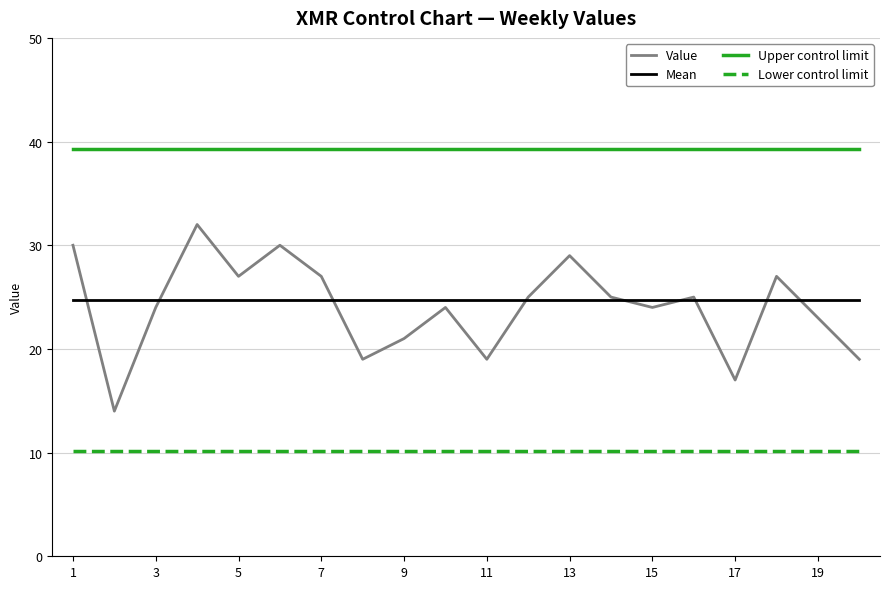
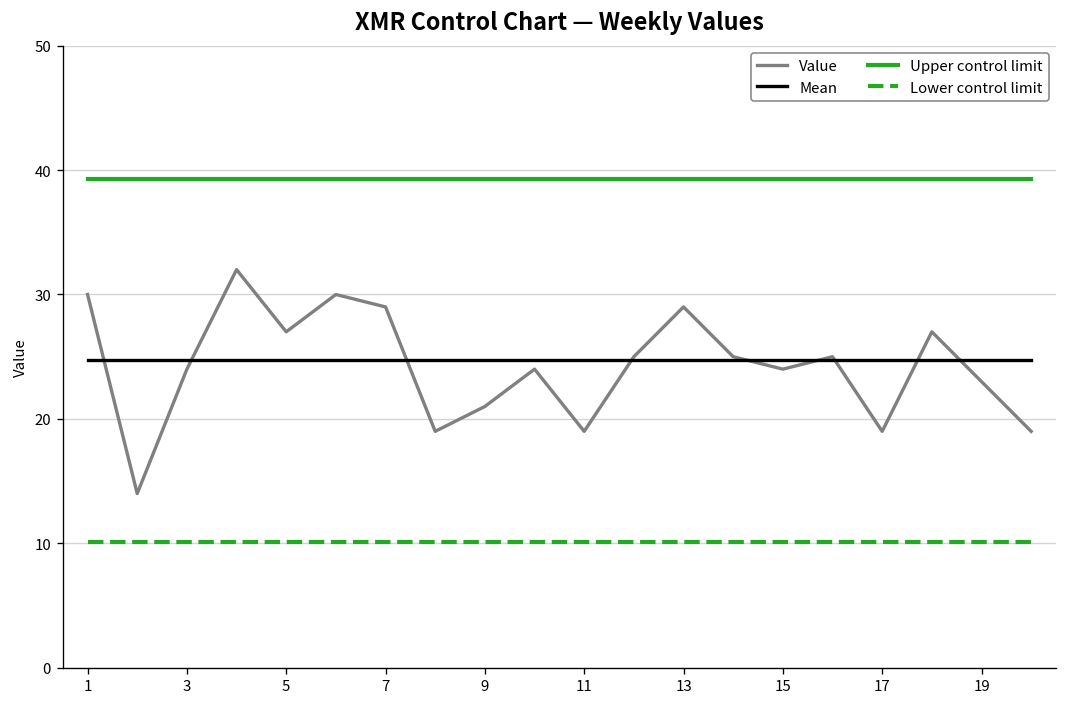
Value, 7: 27 -> 29
Value, 17: 17 -> 19
